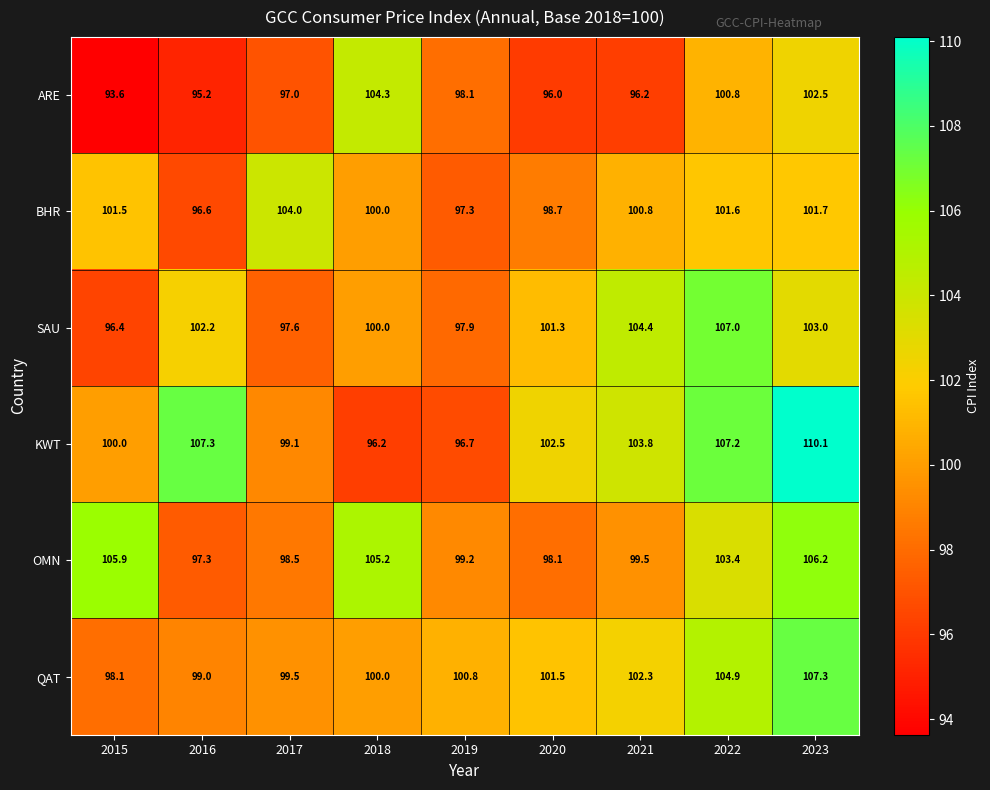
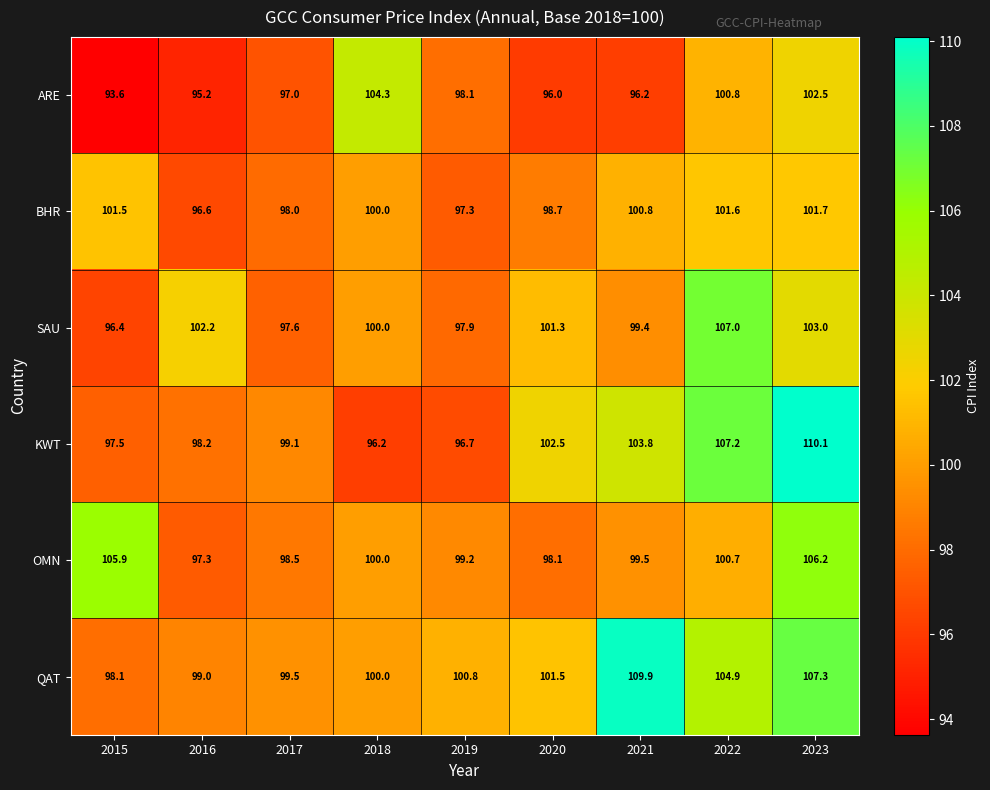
BHR, 2017: 104.0 -> 98.0
SAU, 2021: 104.4 -> 99.4
KWT, 2015: 100.0 -> 97.5
KWT, 2016: 107.3 -> 98.2
OMN, 2018: 105.2 -> 100.0
OMN, 2022: 103.4 -> 100.7
QAT, 2021: 102.3 -> 109.9
